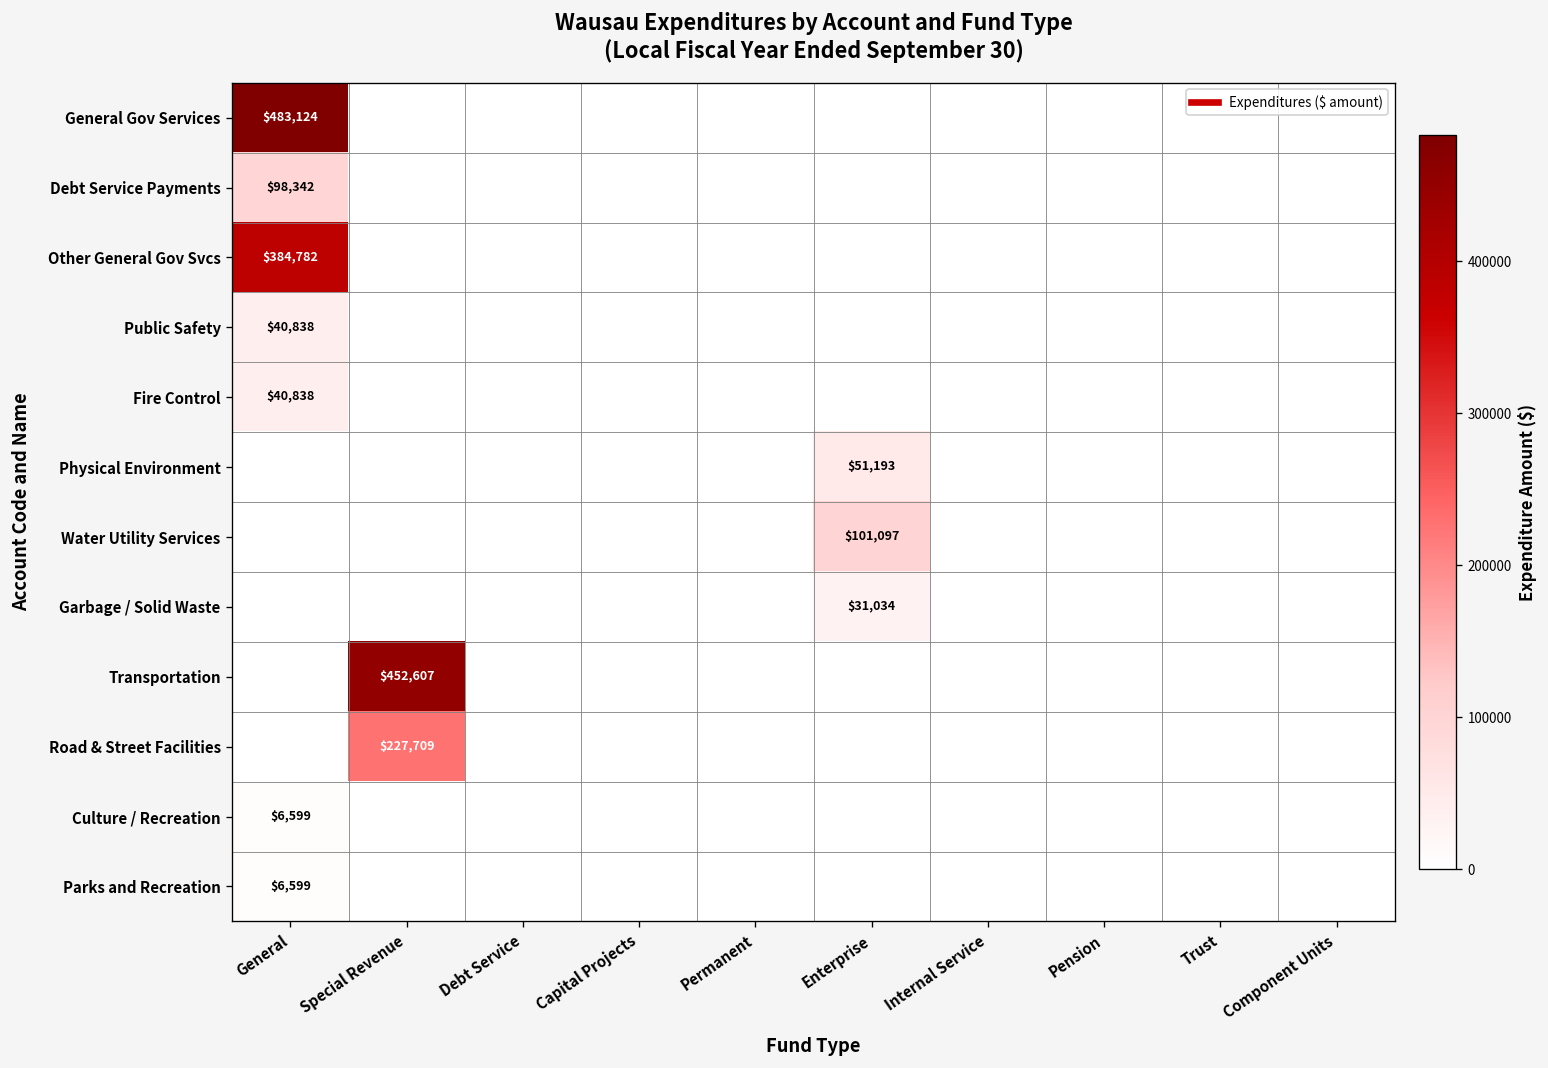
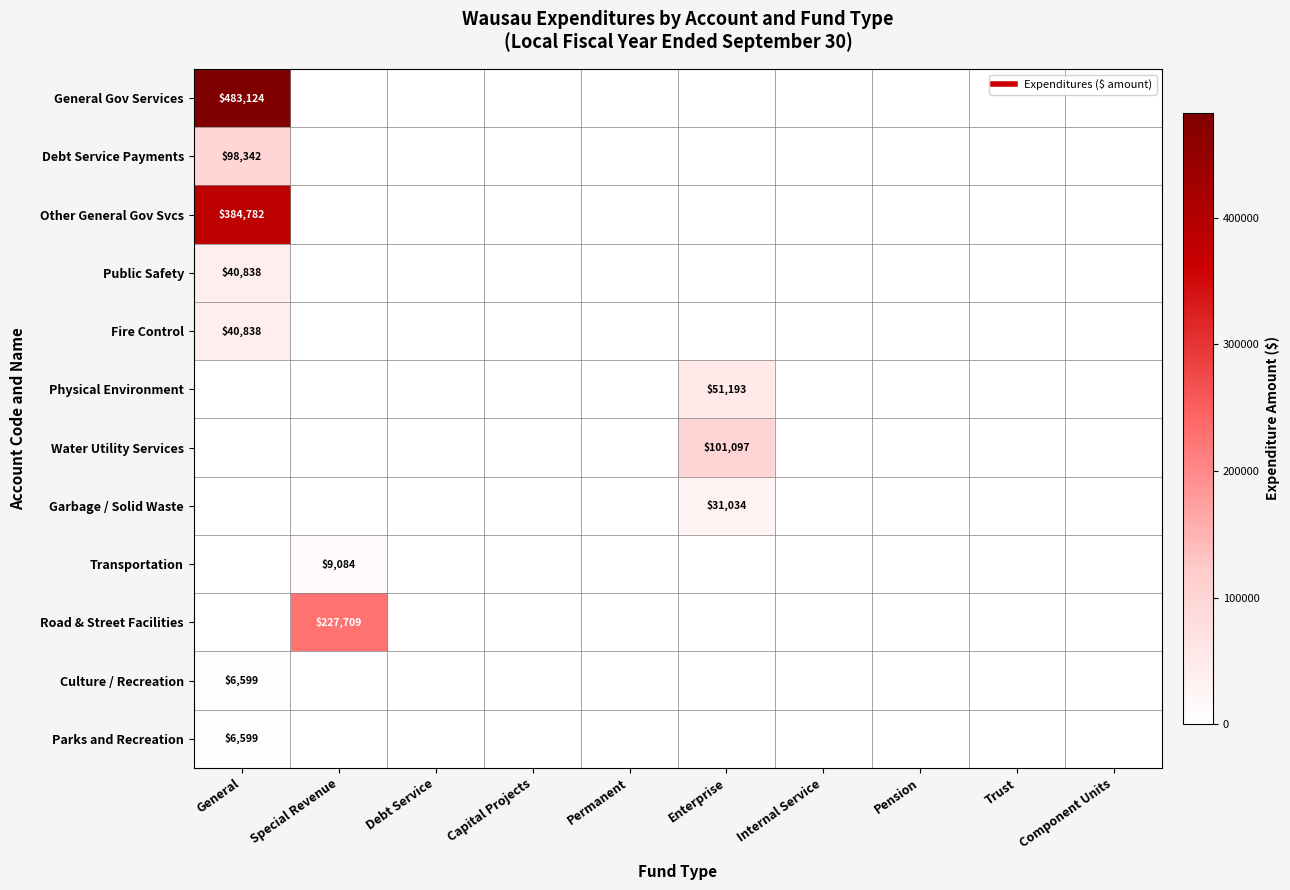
Transportation, Special Revenue: $452,607 -> $9,084
